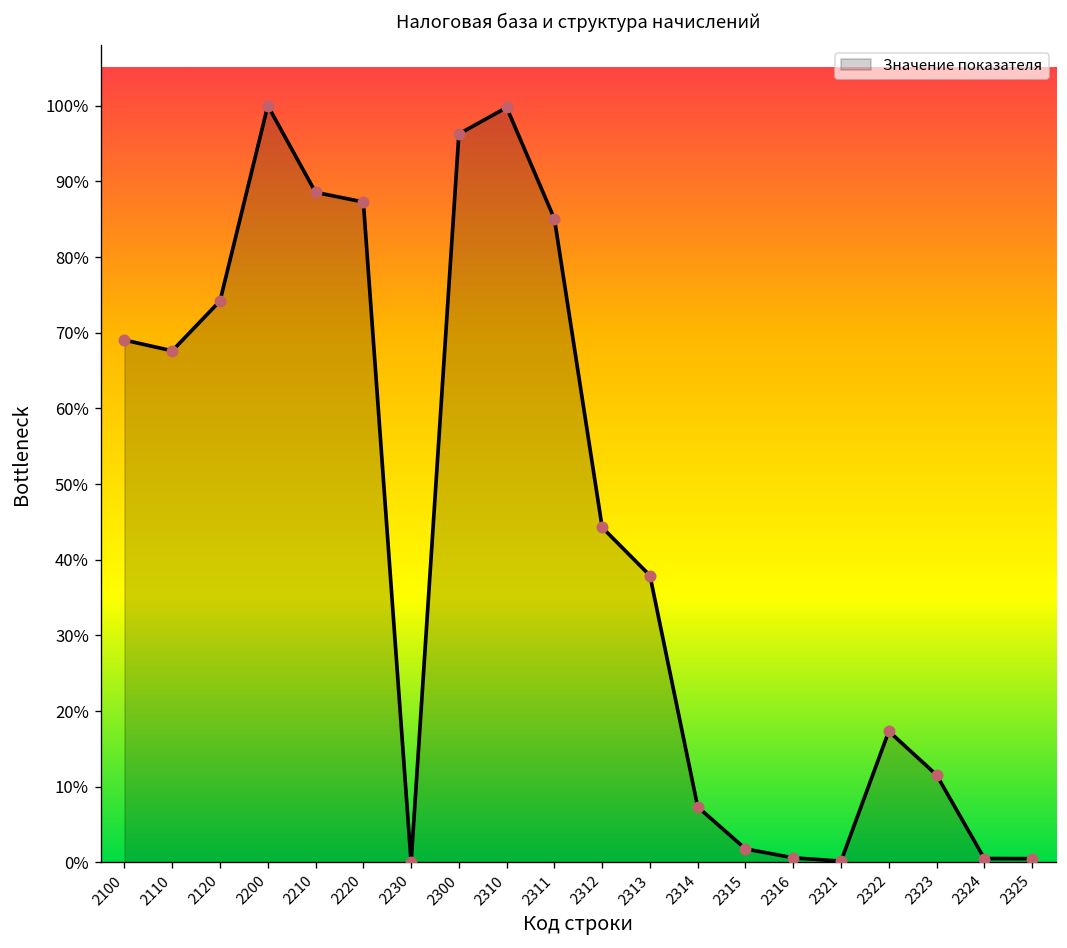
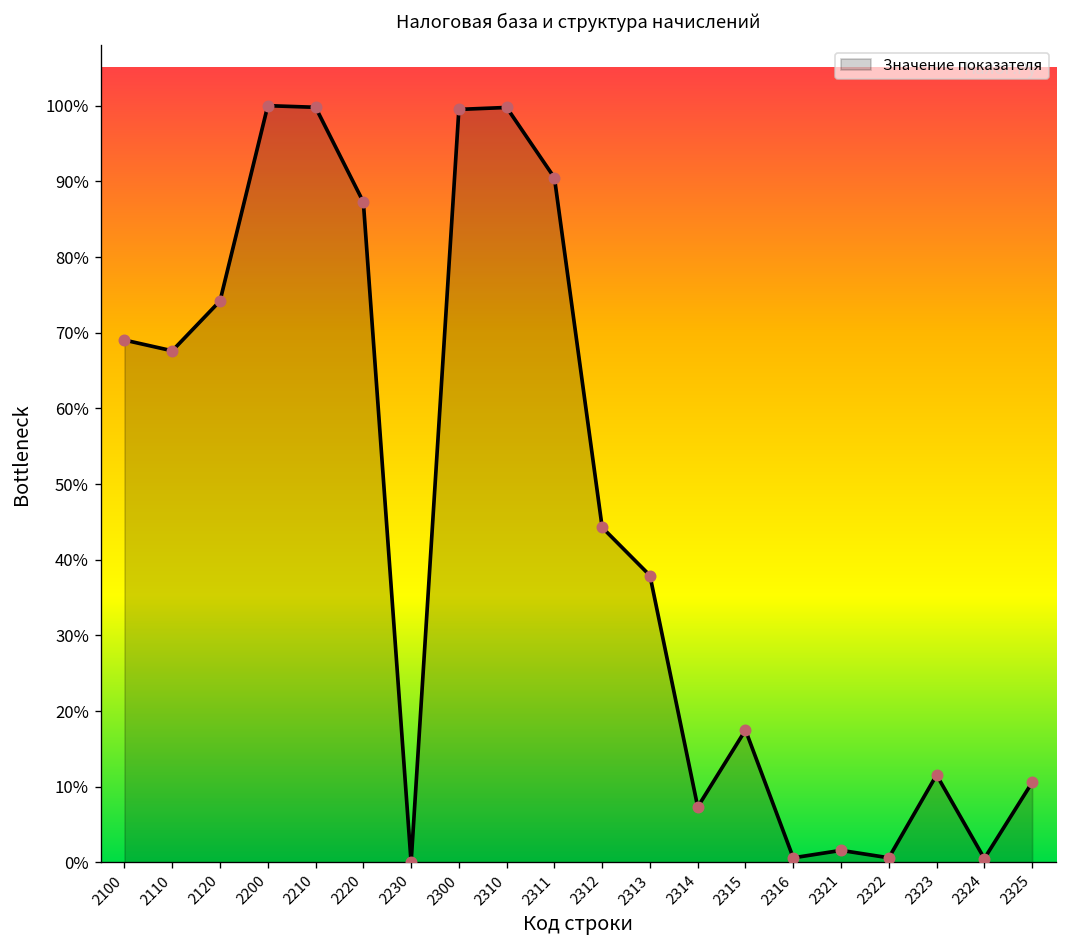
2210: 89% -> 100%
2300: 96% -> 100%
2311: 85% -> 90%
2315: 2% -> 17%
2321: 0% -> 2%
2322: 17% -> 1%
2325: 1% -> 11%
